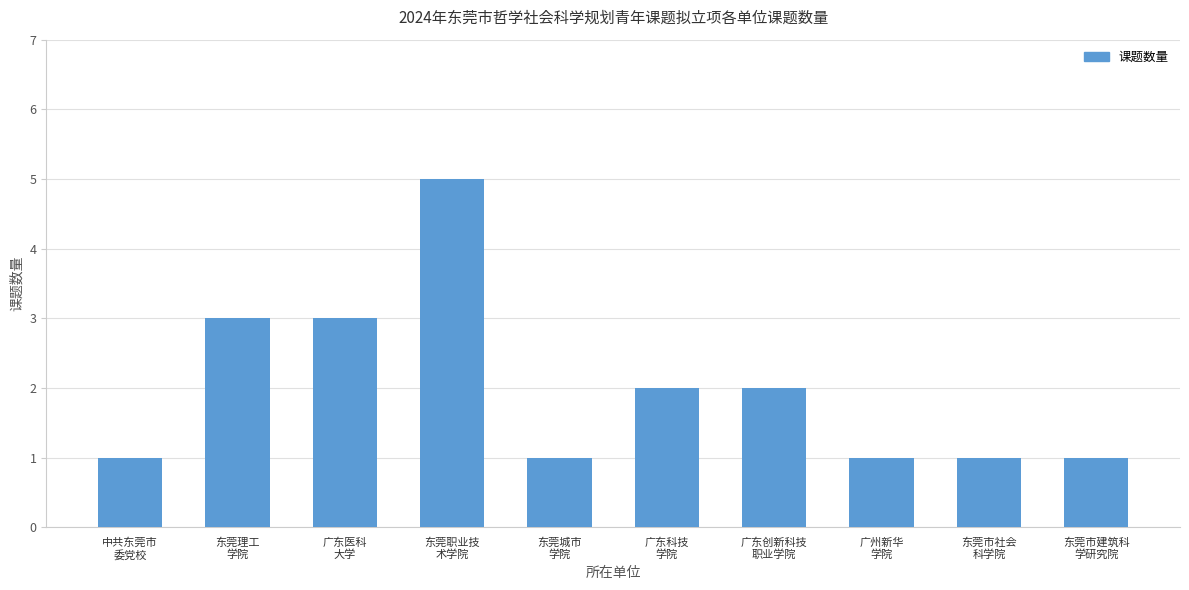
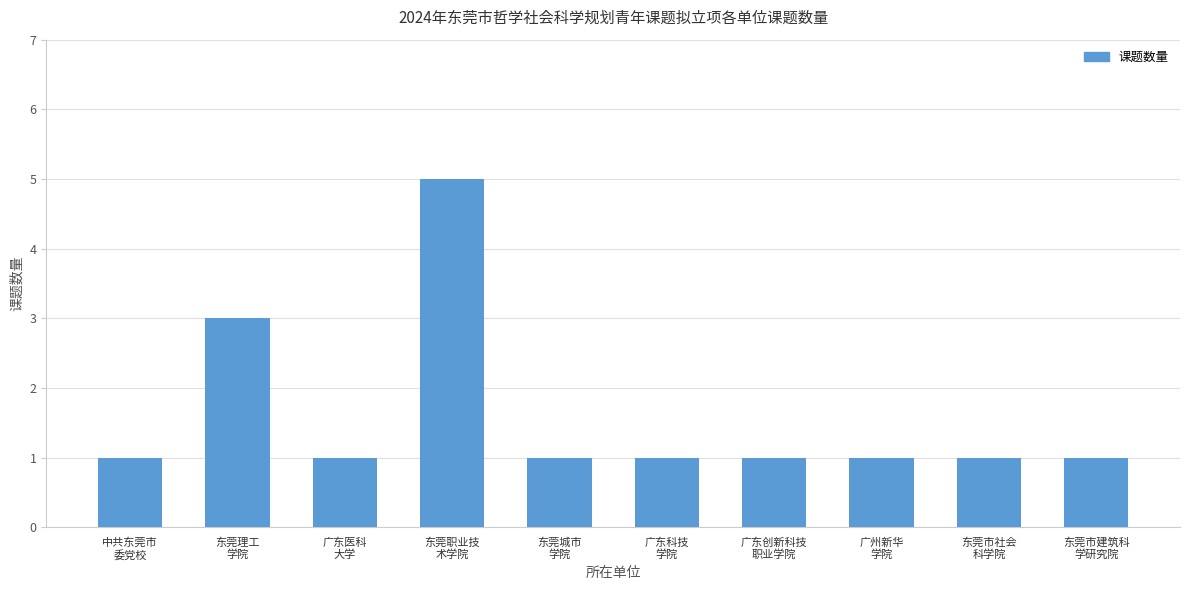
广东医科 大学: 3 -> 1
广东科技 学院: 2 -> 1
广东创新科技 职业学院: 2 -> 1
